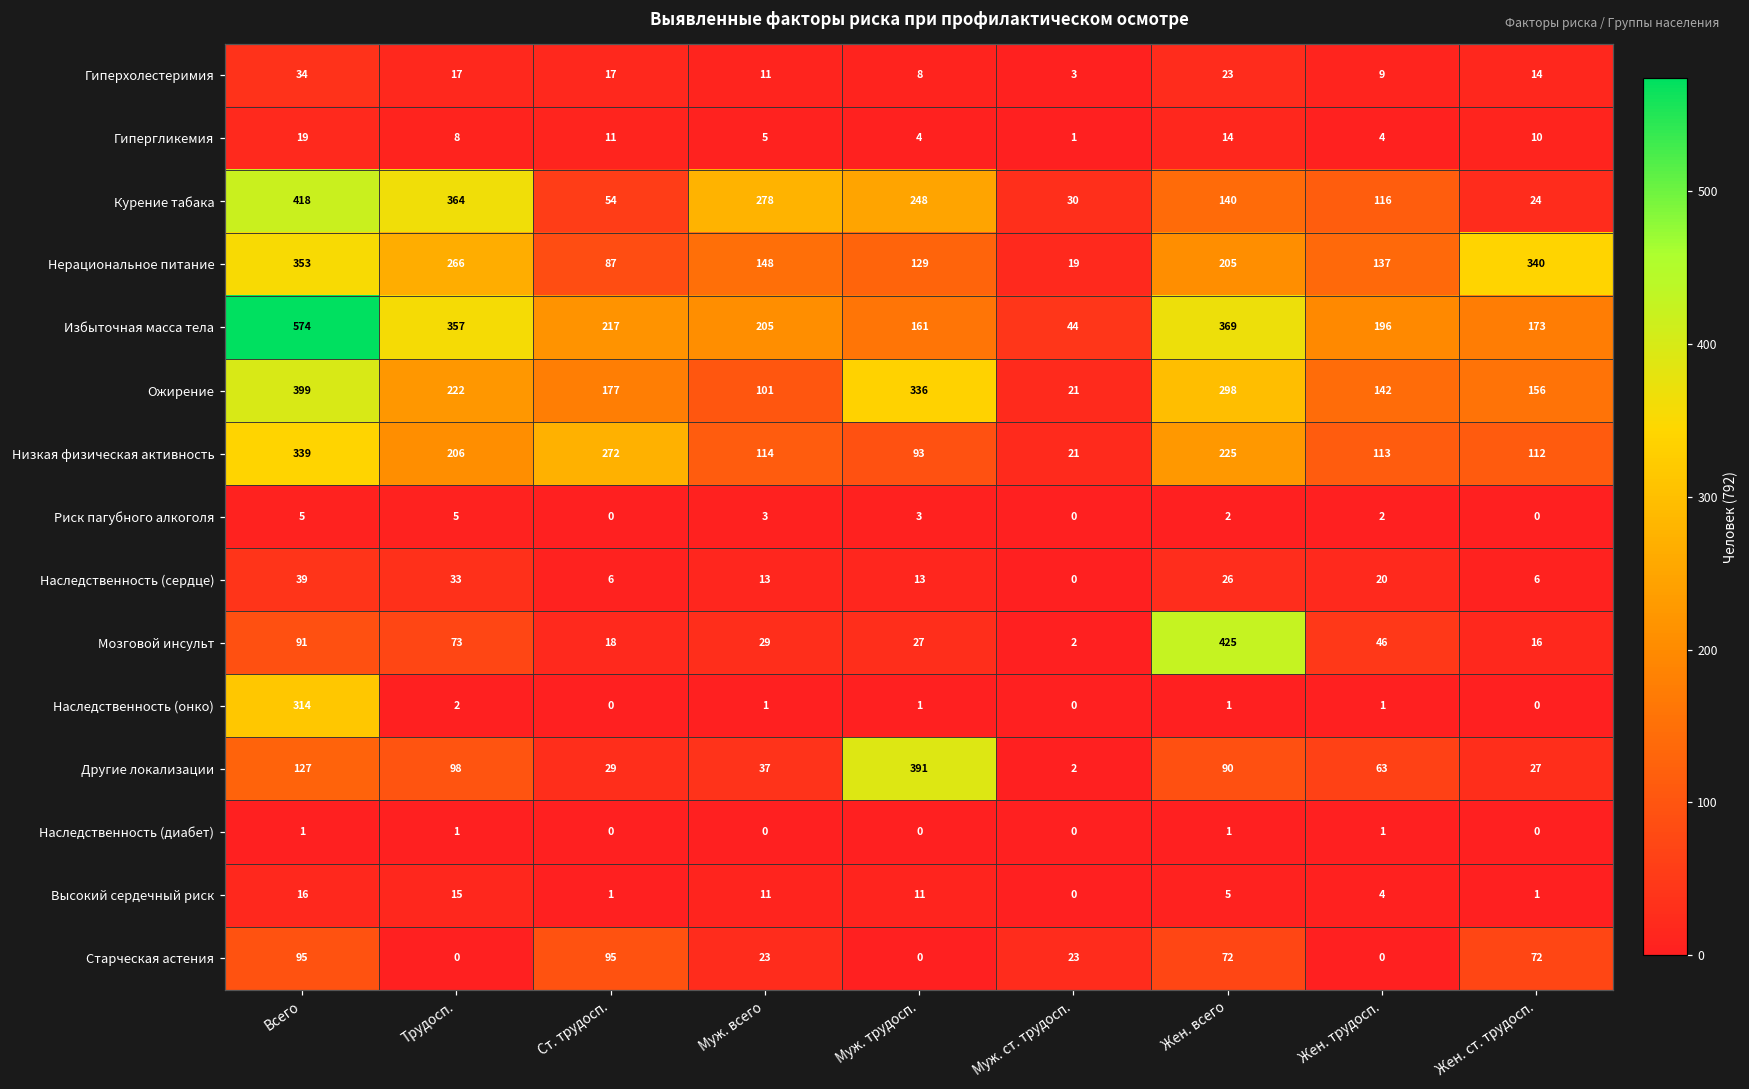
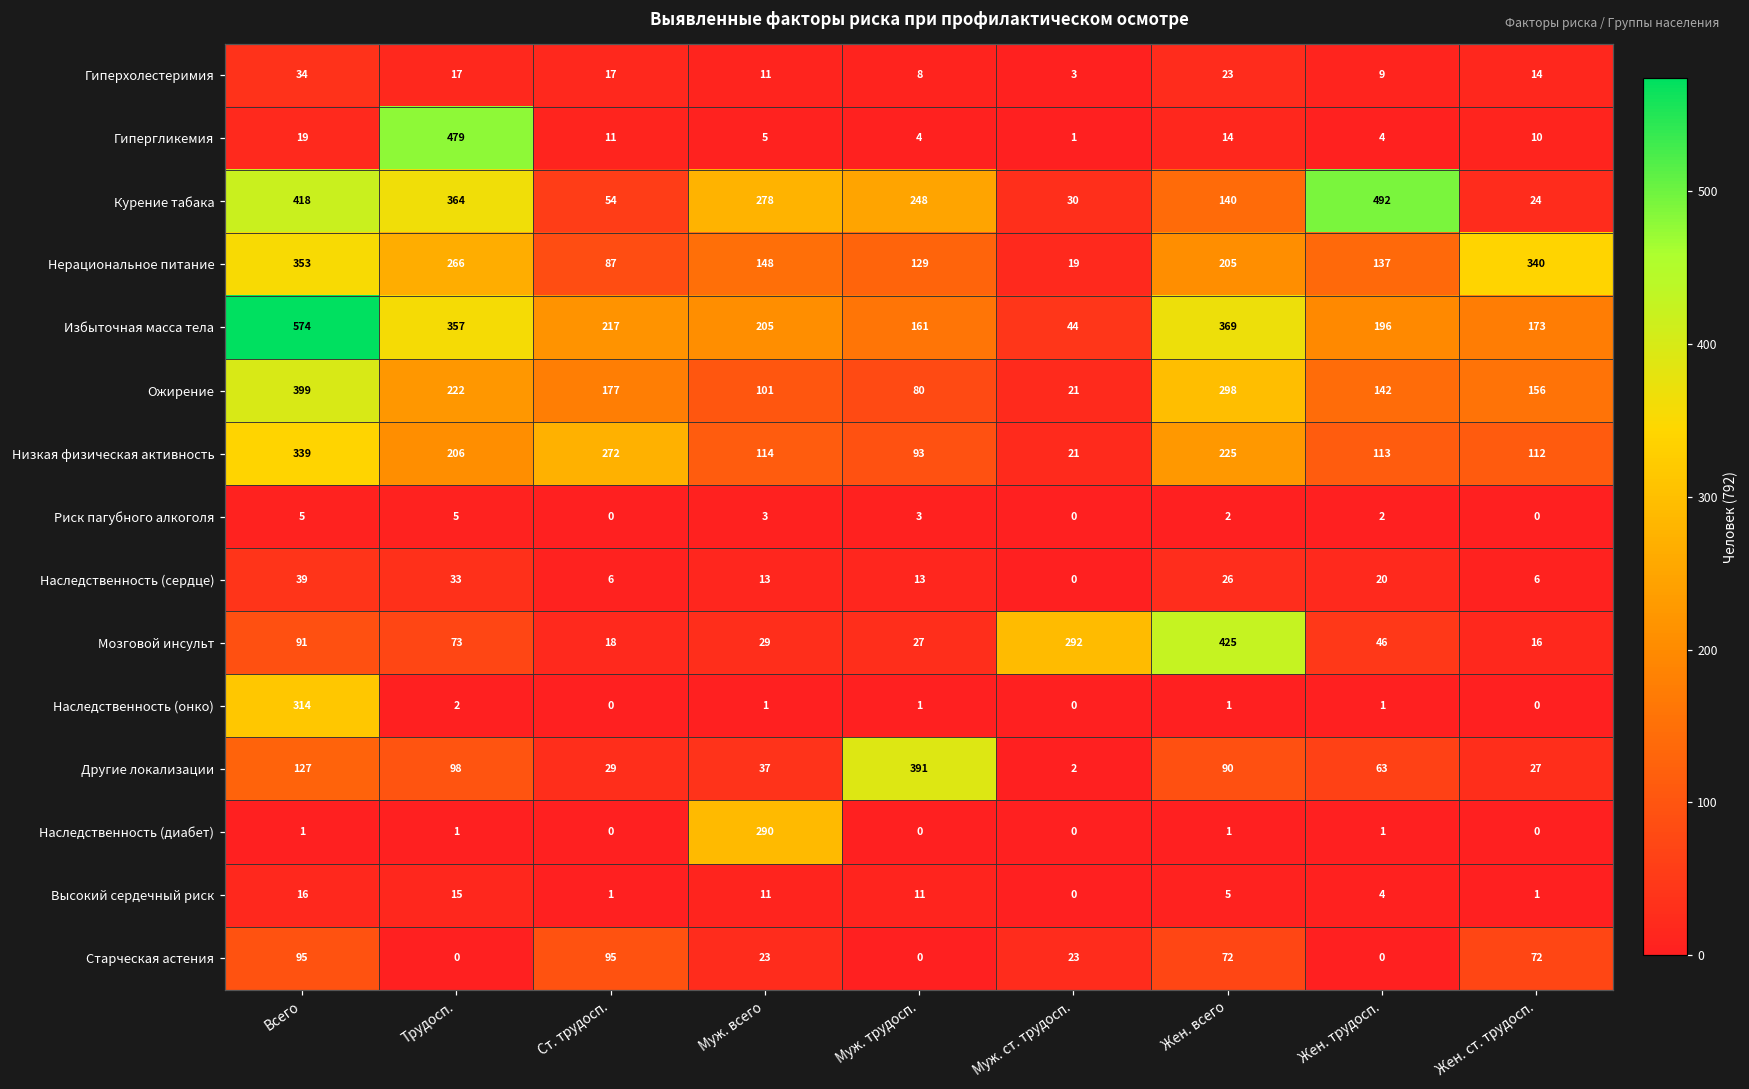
Гипергликемия, Трудосп.: 8 -> 479
Курение табака, Жен. трудосп.: 116 -> 492
Ожирение, Муж. трудосп.: 336 -> 80
Мозговой инсульт, Муж. ст. трудосп.: 2 -> 292
Наследственность (диабет), Муж. всего: 0 -> 290
